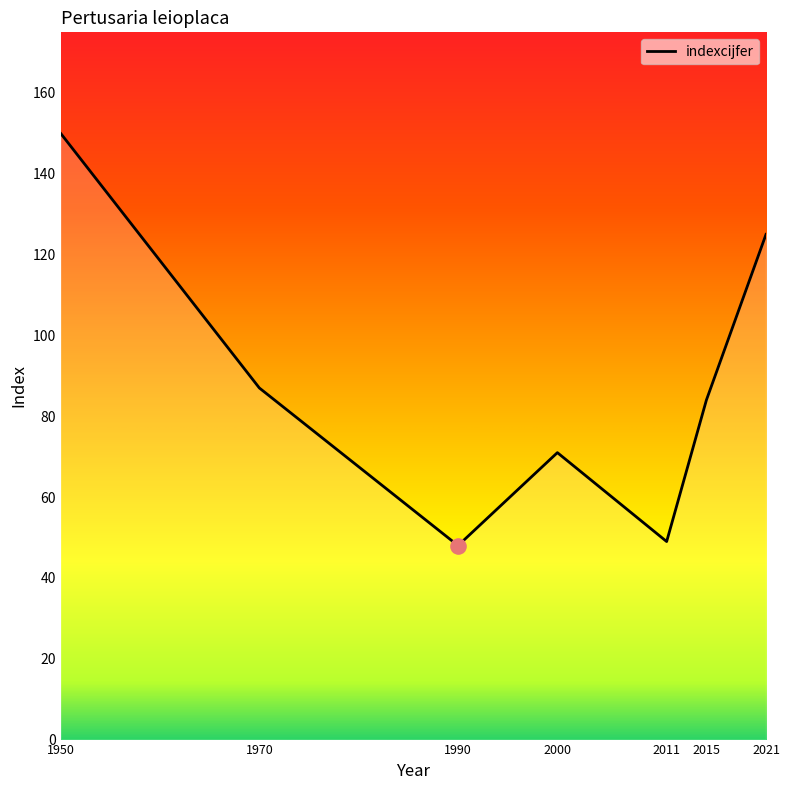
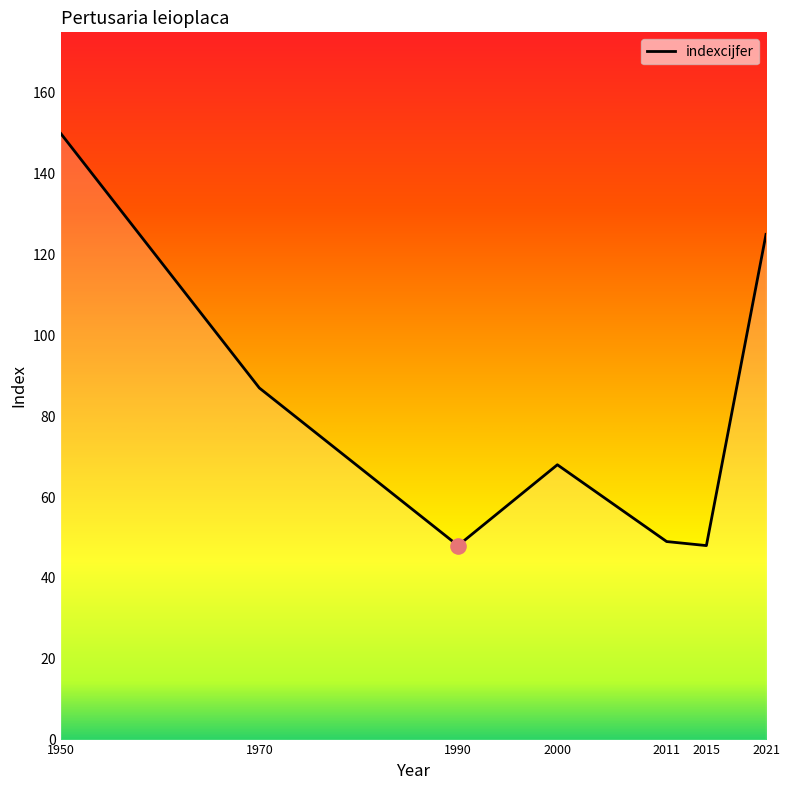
indexcijfer, 2000: 71 -> 68
indexcijfer, 2015: 84 -> 48
